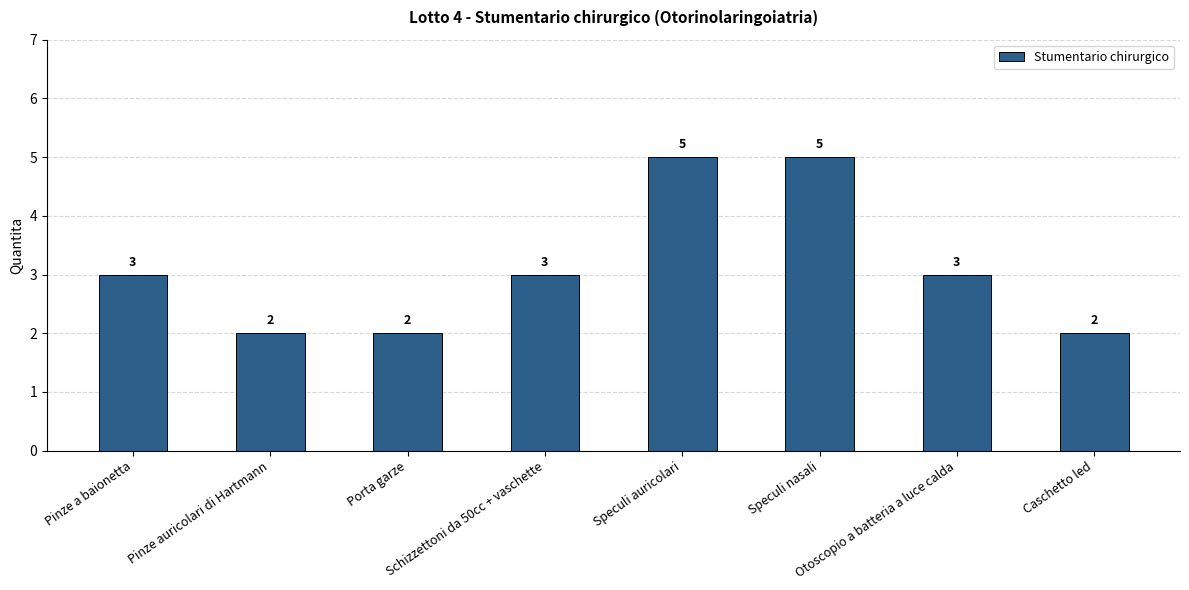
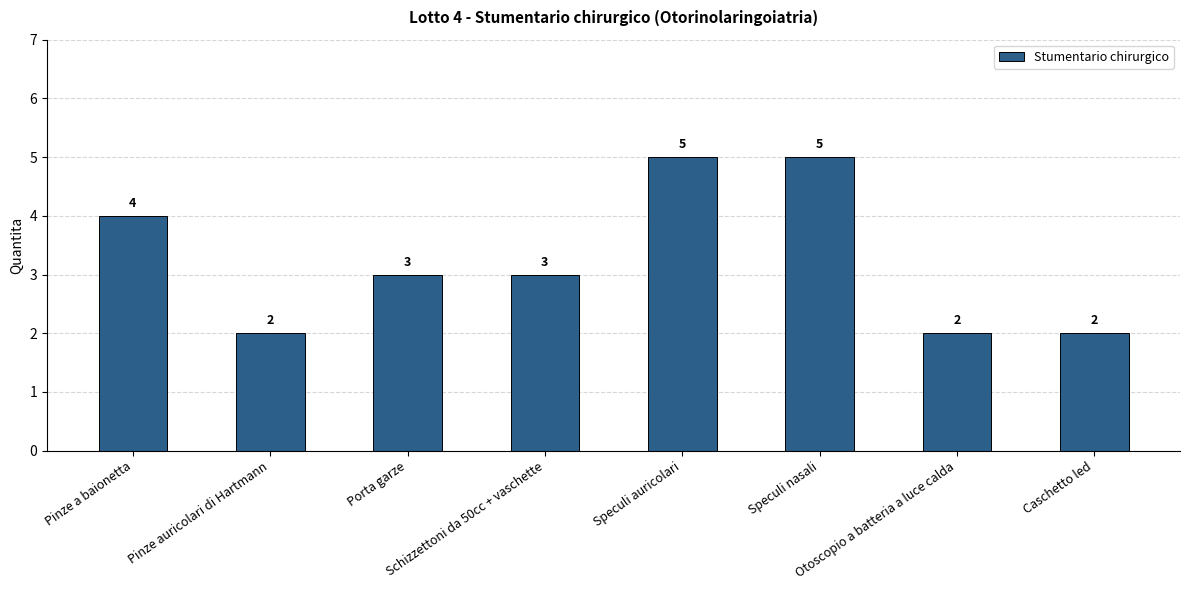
Pinze a baionetta: 3 -> 4
Porta garze: 2 -> 3
Otoscopio a batteria a luce calda: 3 -> 2
